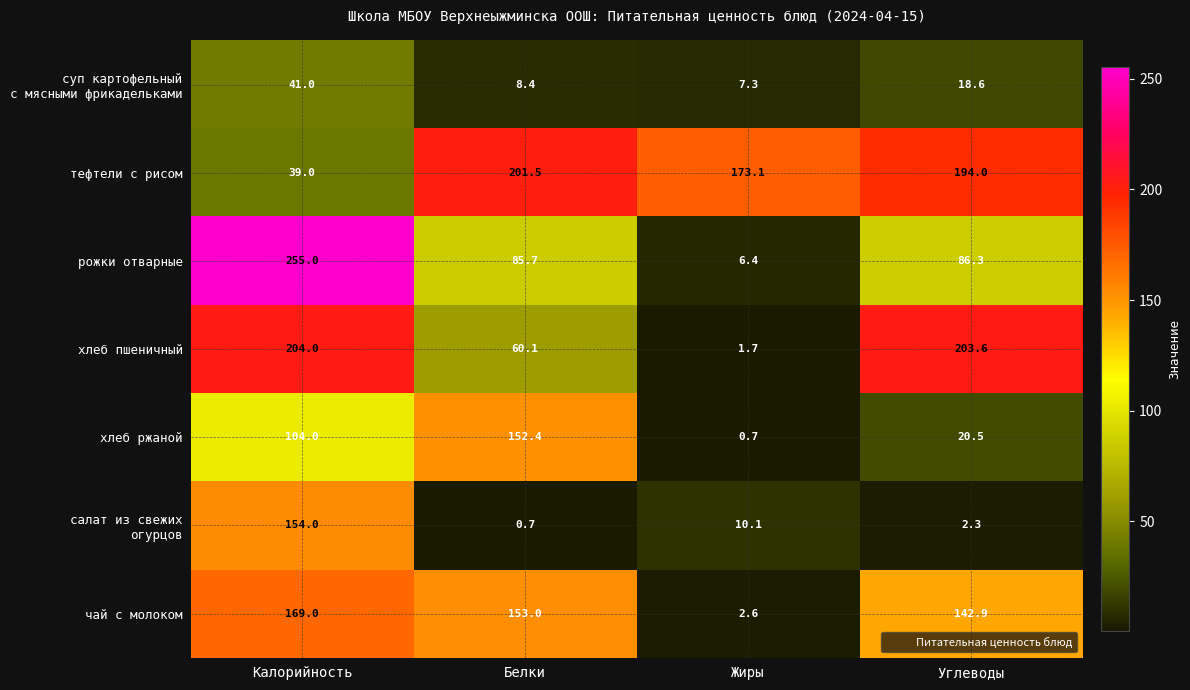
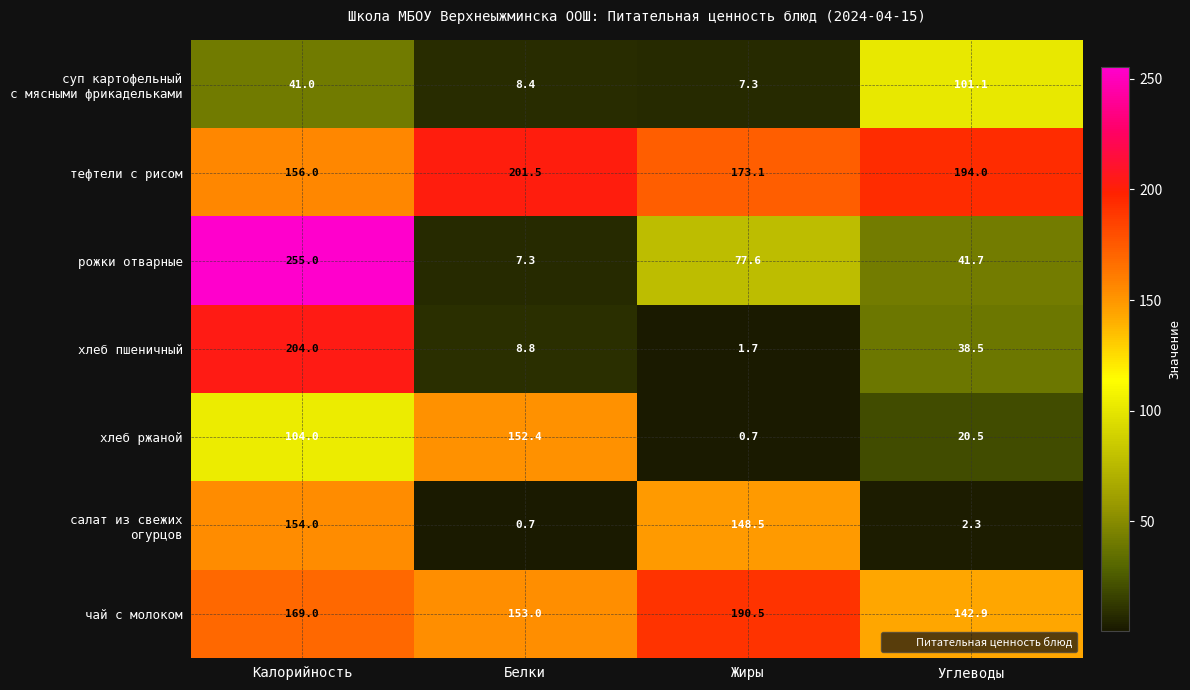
суп картофельный с мясными фрикадельками, Углеводы: 18.6 -> 101.1
тефтели с рисом, Калорийность: 39.0 -> 156.0
рожки отварные, Белки: 85.7 -> 7.3
рожки отварные, Жиры: 6.4 -> 77.6
рожки отварные, Углеводы: 86.3 -> 41.7
хлеб пшеничный, Белки: 60.1 -> 8.8
хлеб пшеничный, Углеводы: 203.6 -> 38.5
салат из свежих огурцов, Жиры: 10.1 -> 148.5
чай с молоком, Жиры: 2.6 -> 190.5
